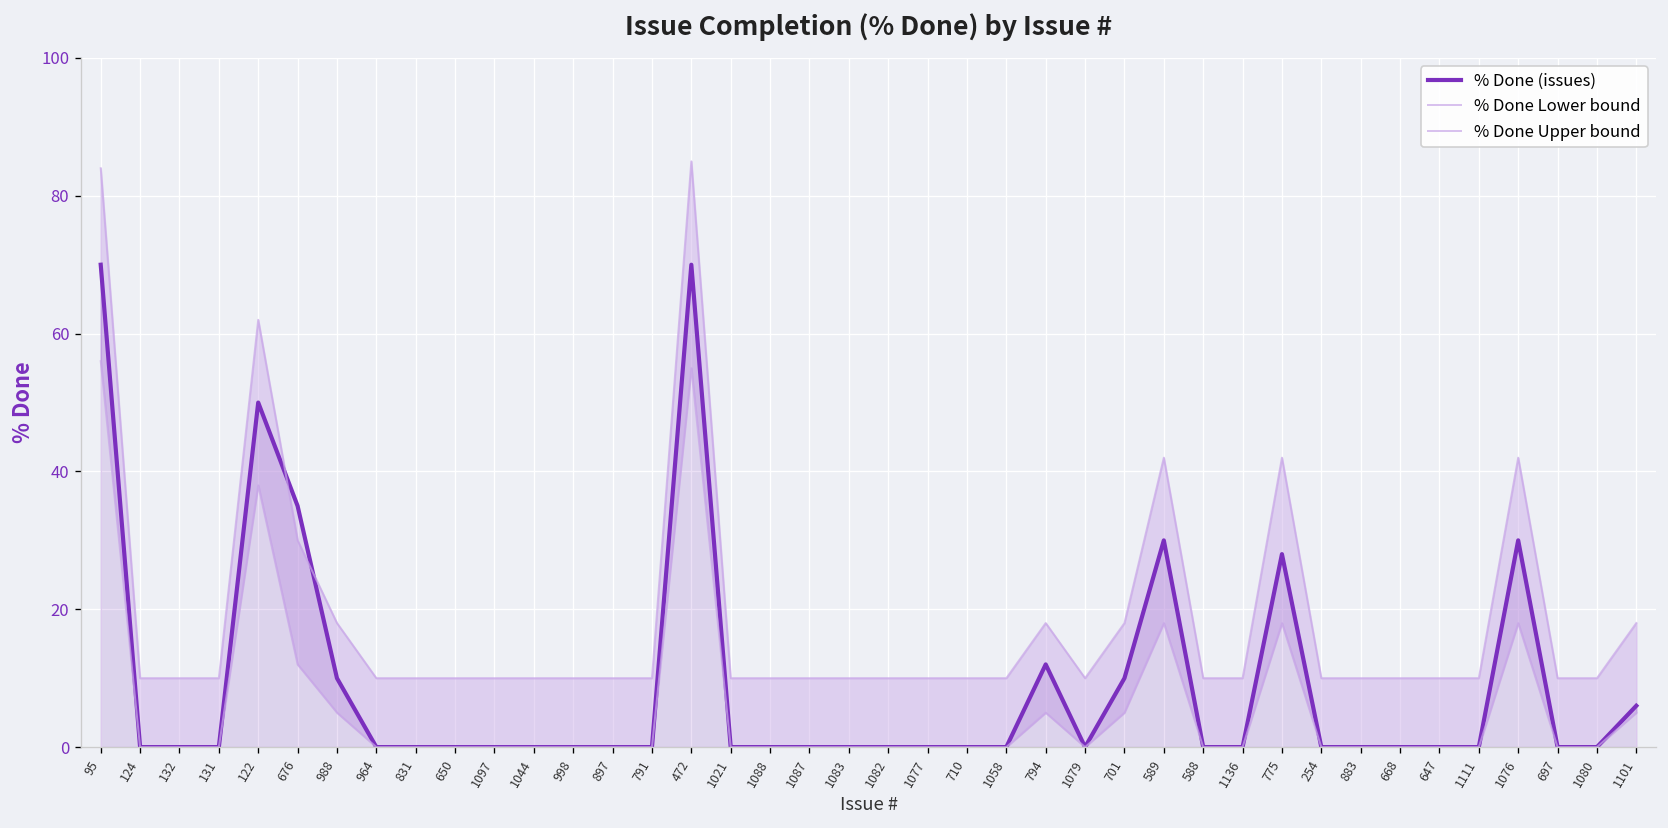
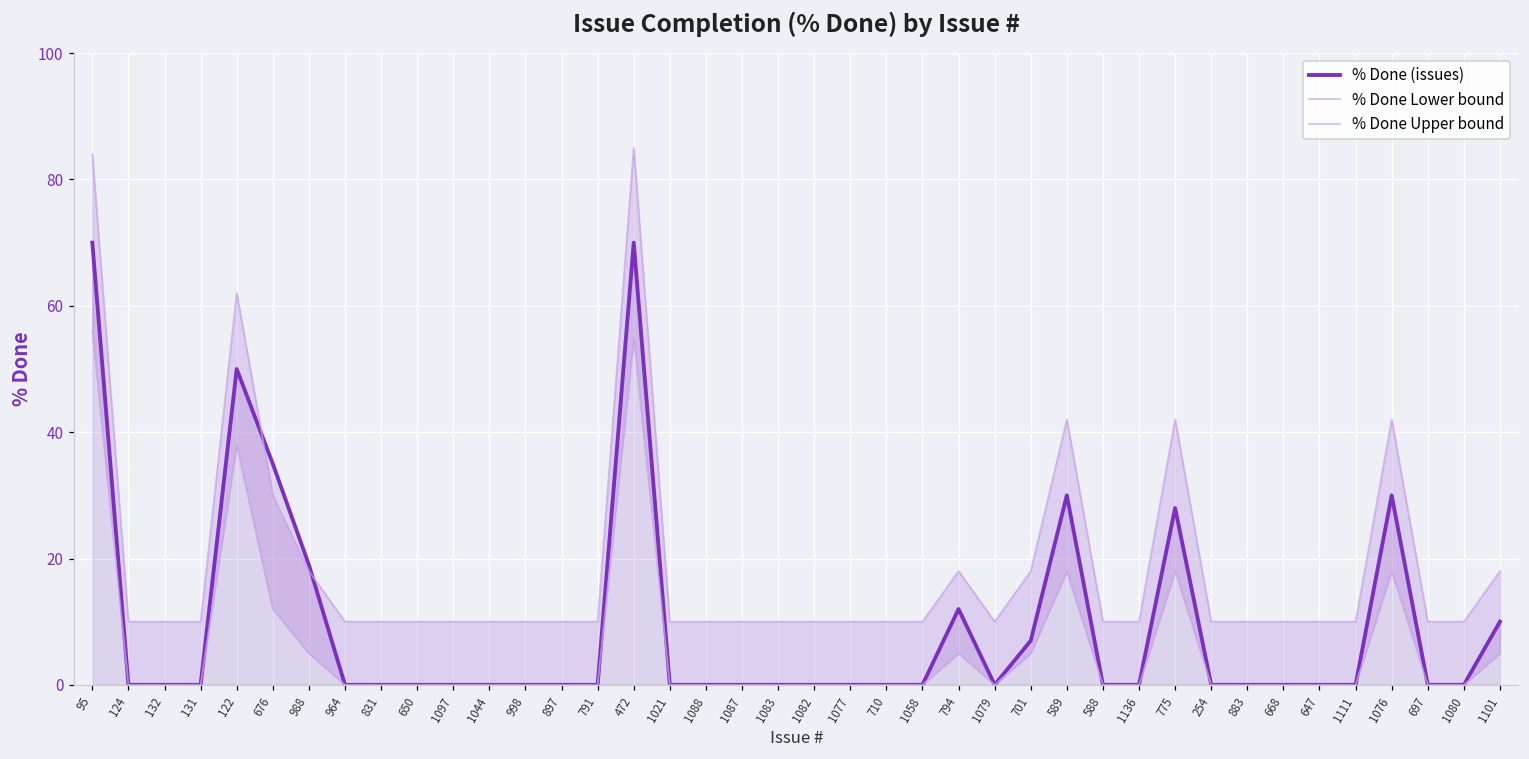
% Done (issues), 988: 10 -> 19
% Done (issues), 701: 10 -> 7
% Done (issues), 1101: 6 -> 10
